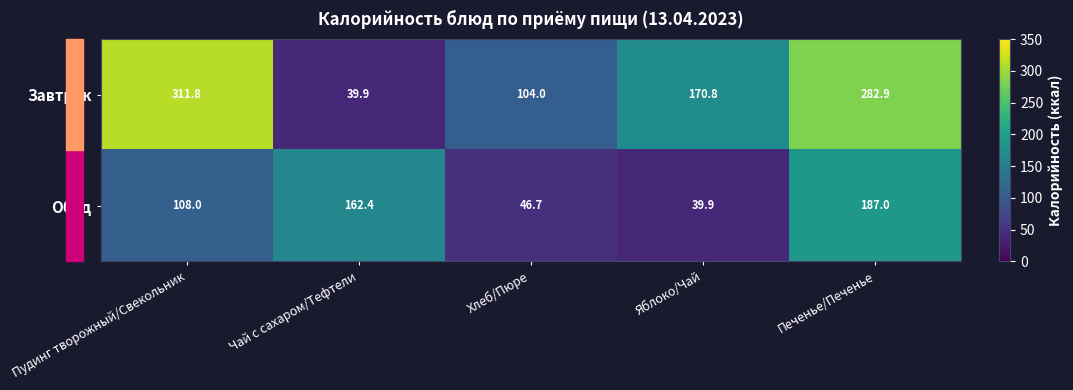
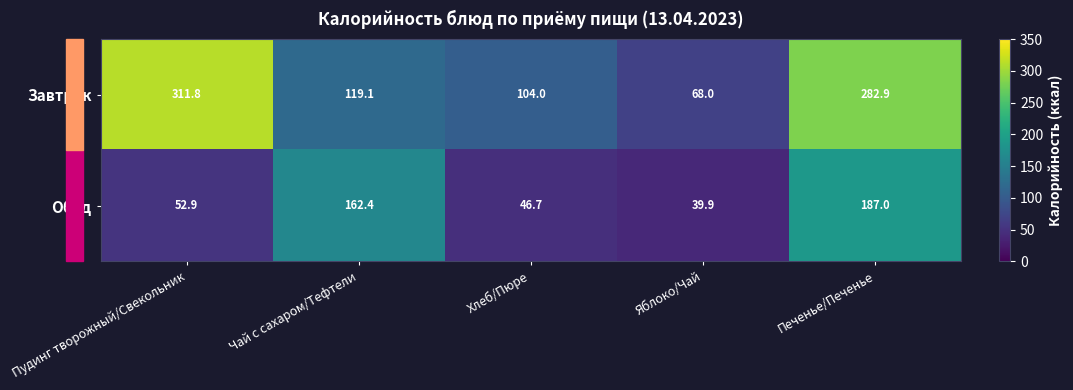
Завтрак, Чай с сахаром/Тефтели: 39.9 -> 119.1
Завтрак, Яблоко/Чай: 170.8 -> 68.0
Обед, Пудинг творожный/Свекольник: 108.0 -> 52.9
